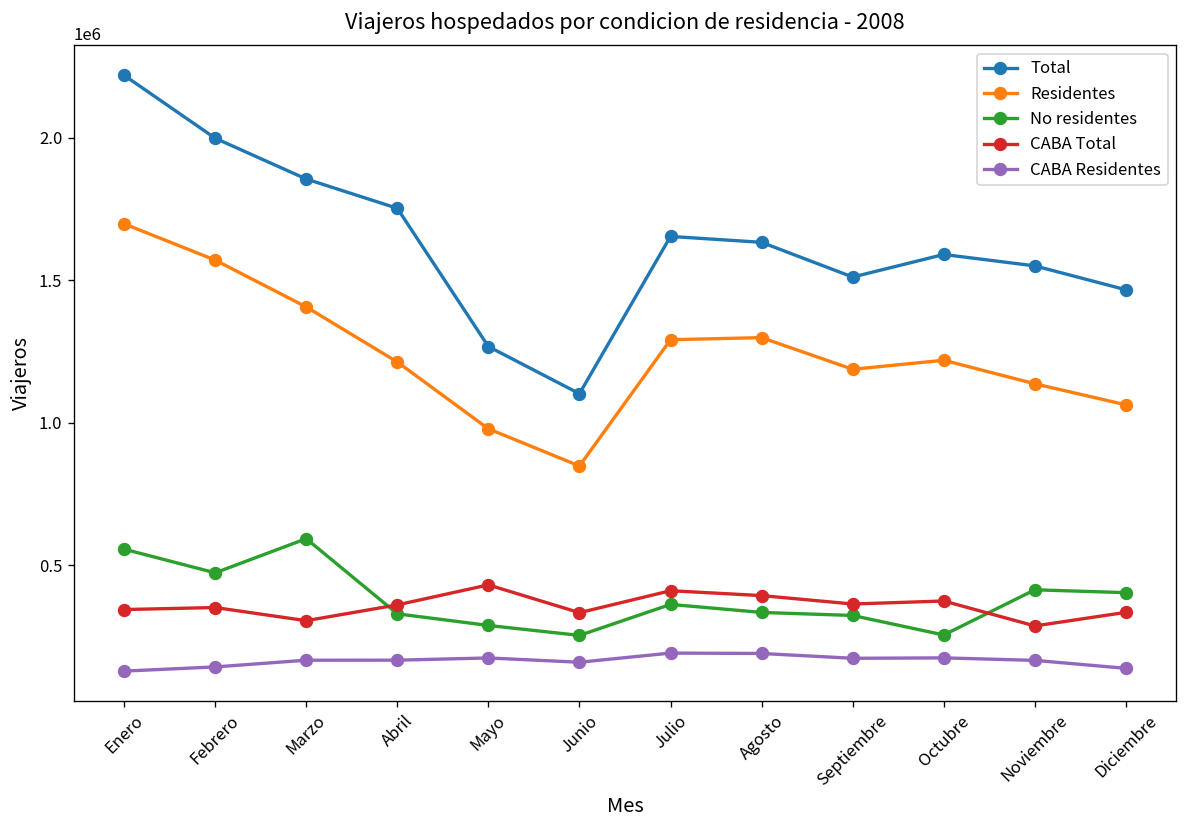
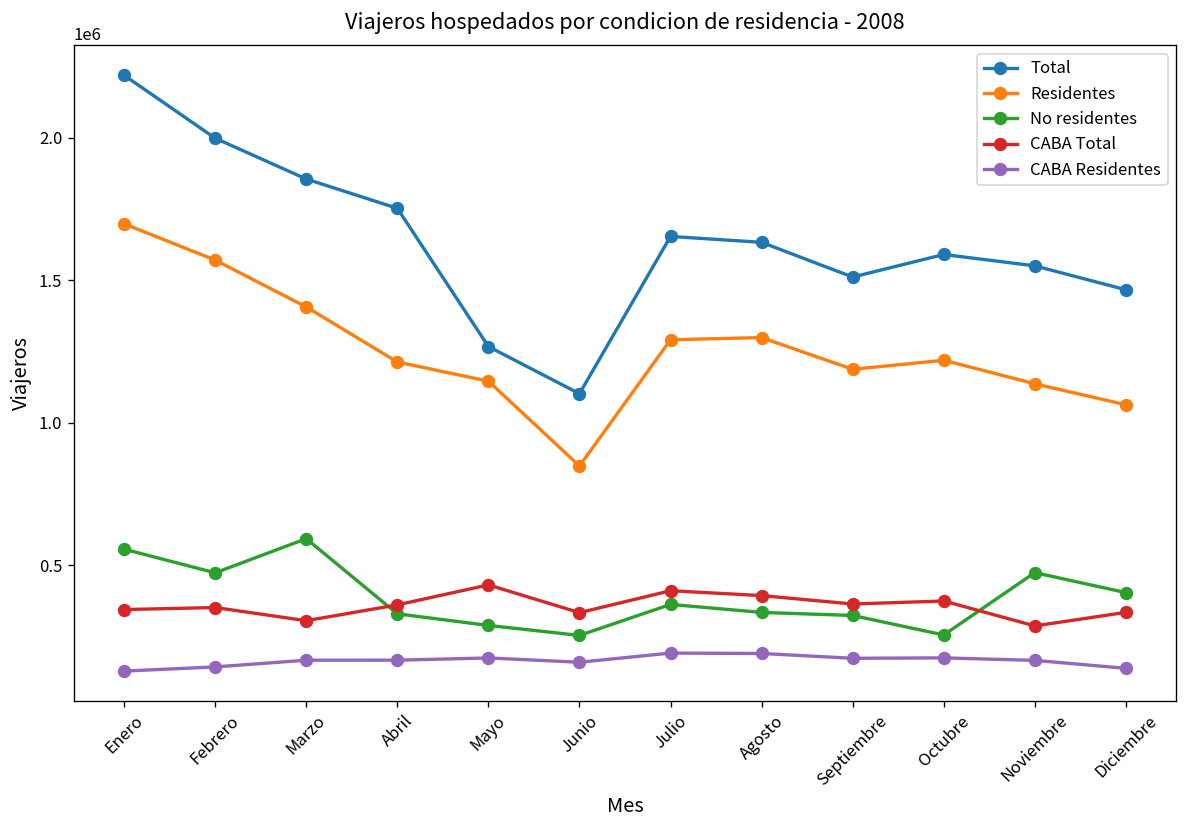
Residentes, Mayo: 980000 -> 1150000
No residentes, Noviembre: 410000 -> 470000
